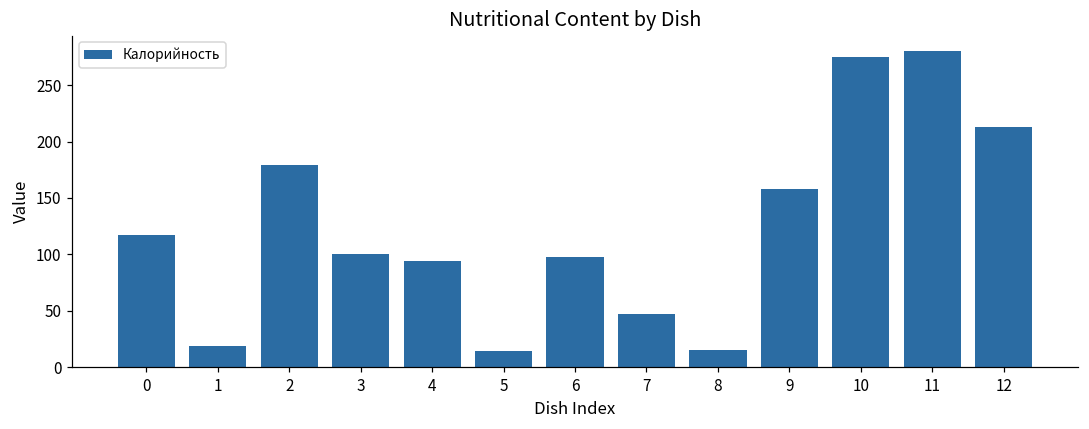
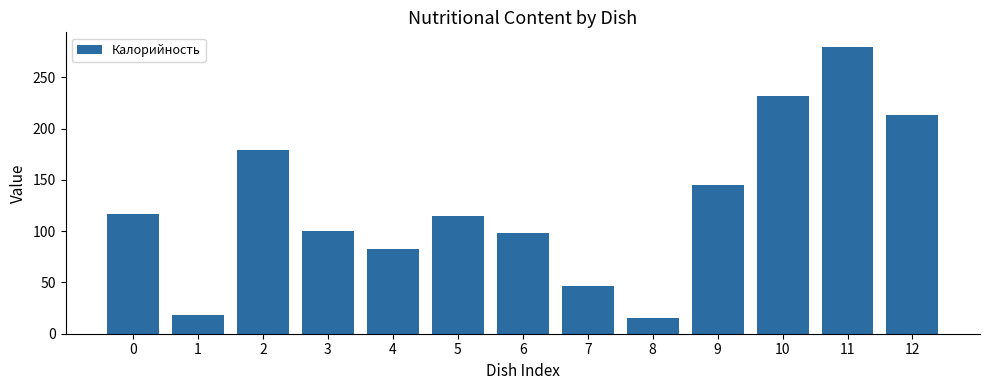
4: 94 -> 83
5: 14 -> 115
9: 158 -> 145
10: 275 -> 232
